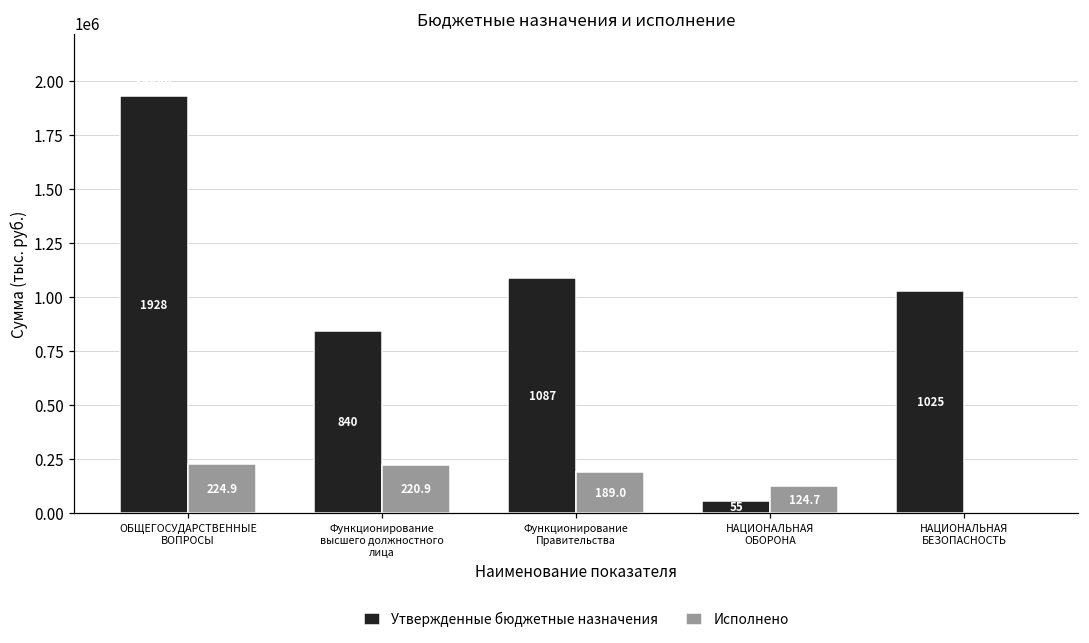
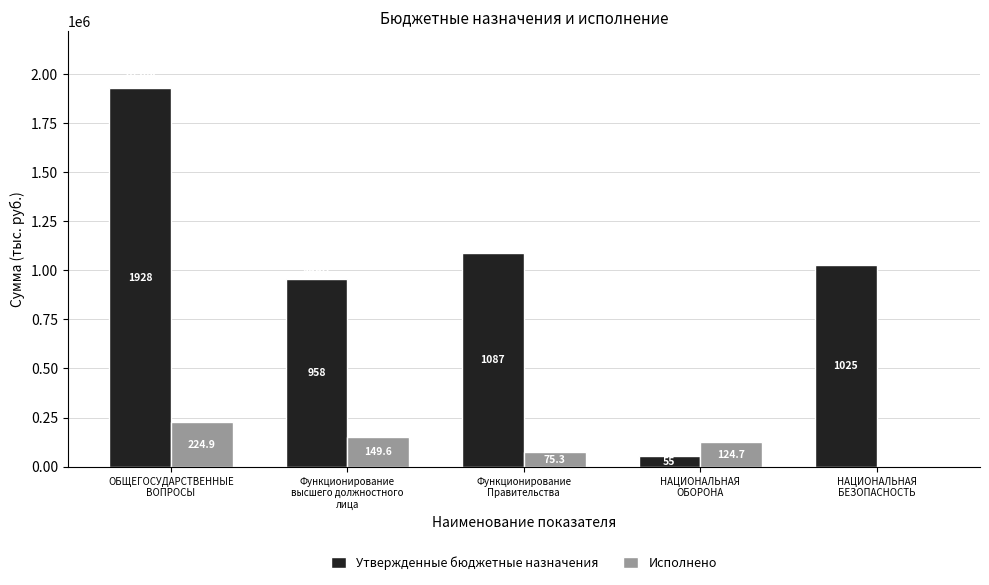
Утвержденные бюджетные назначения, Функционирование высшего должностного лица: 840 -> 958
Исполнено, Функционирование высшего должностного лица: 220.9 -> 149.6
Исполнено, Функционирование Правительства: 189.0 -> 75.3
